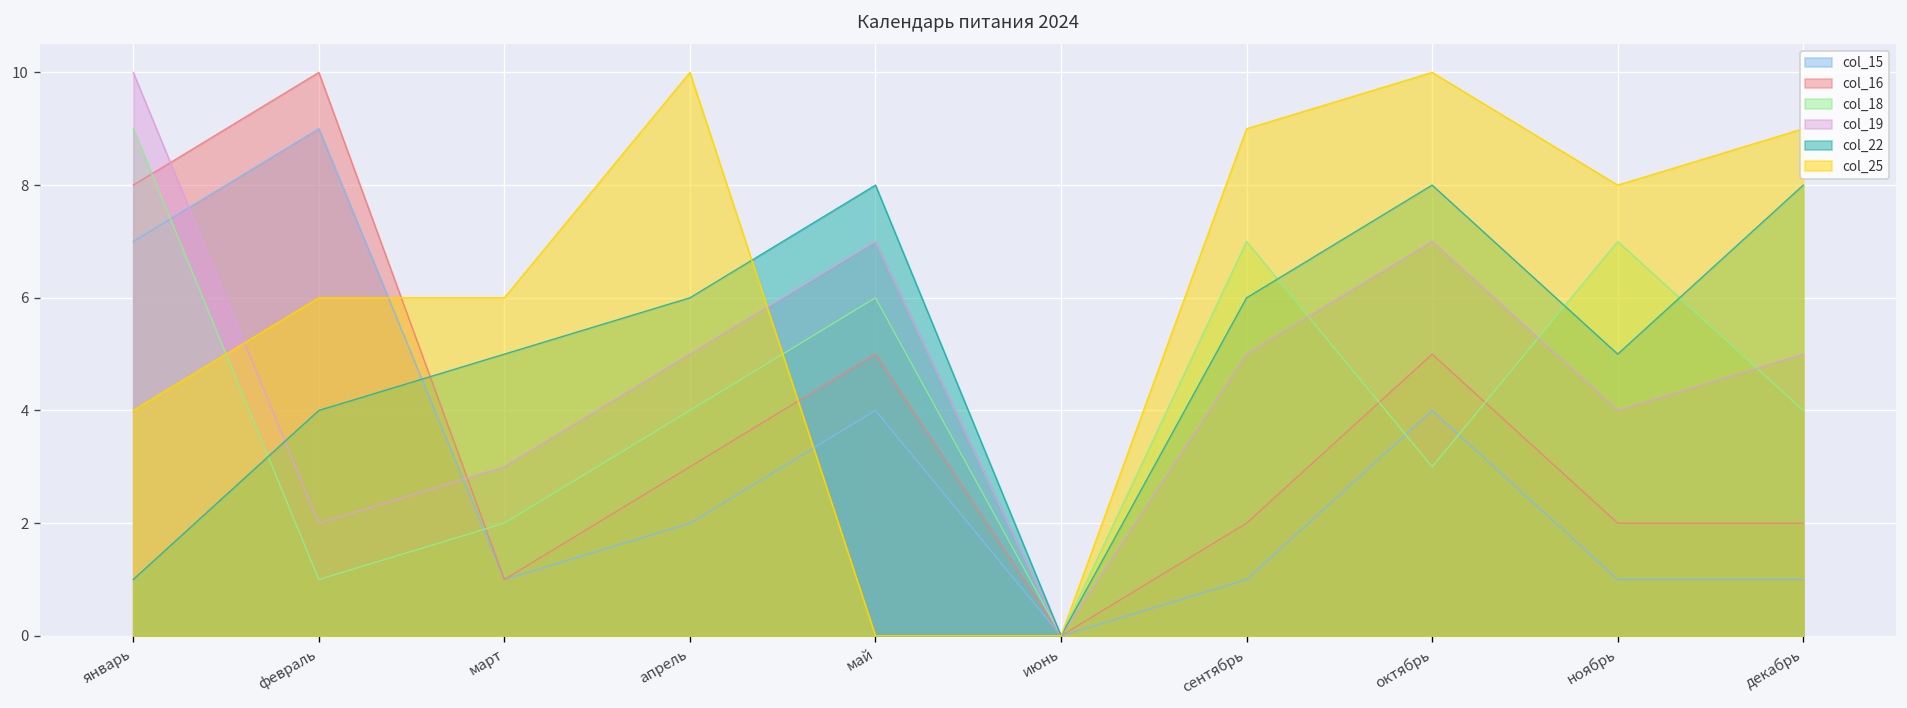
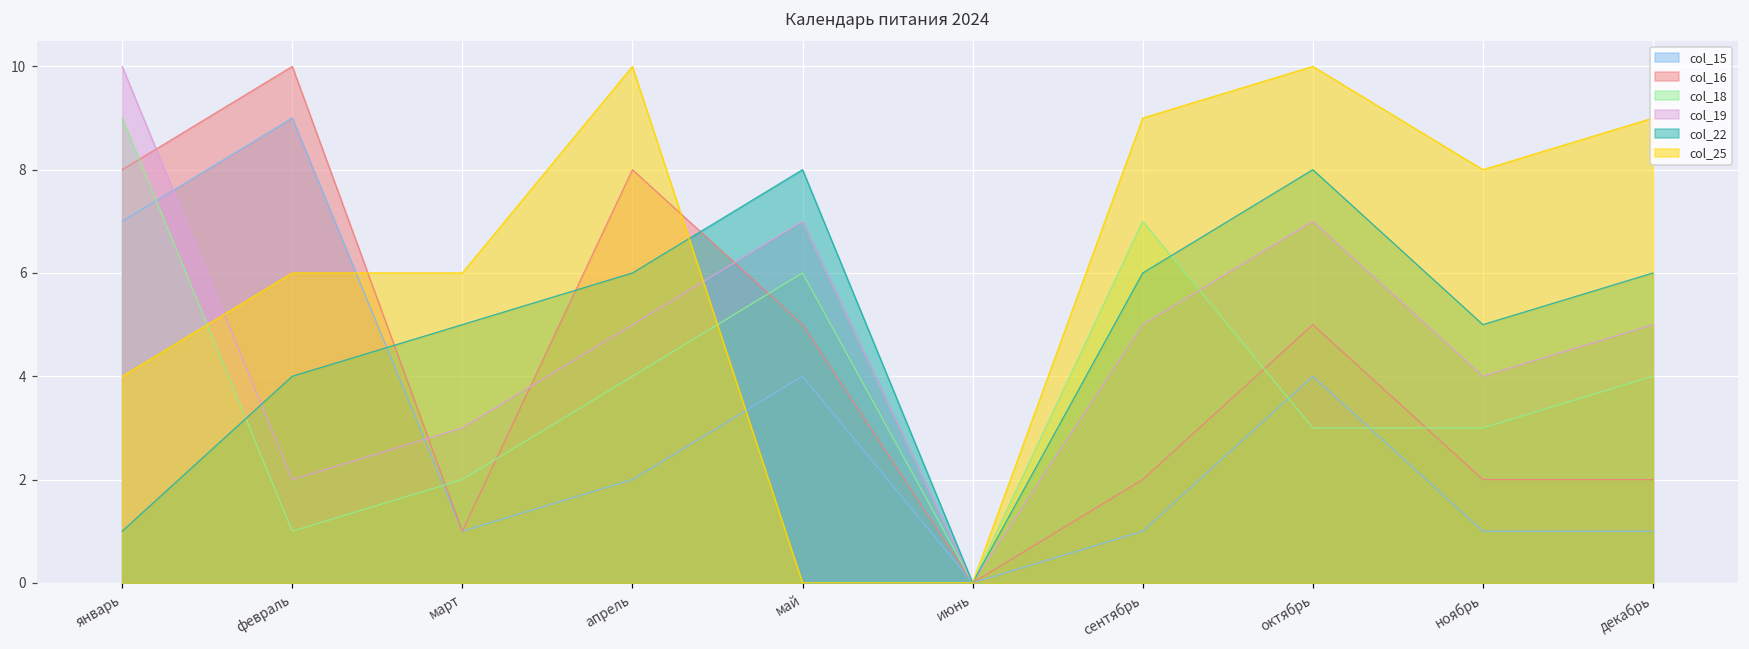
col_16, апрель: 3 -> 8
col_18, ноябрь: 7 -> 3
col_22, декабрь: 8 -> 6
